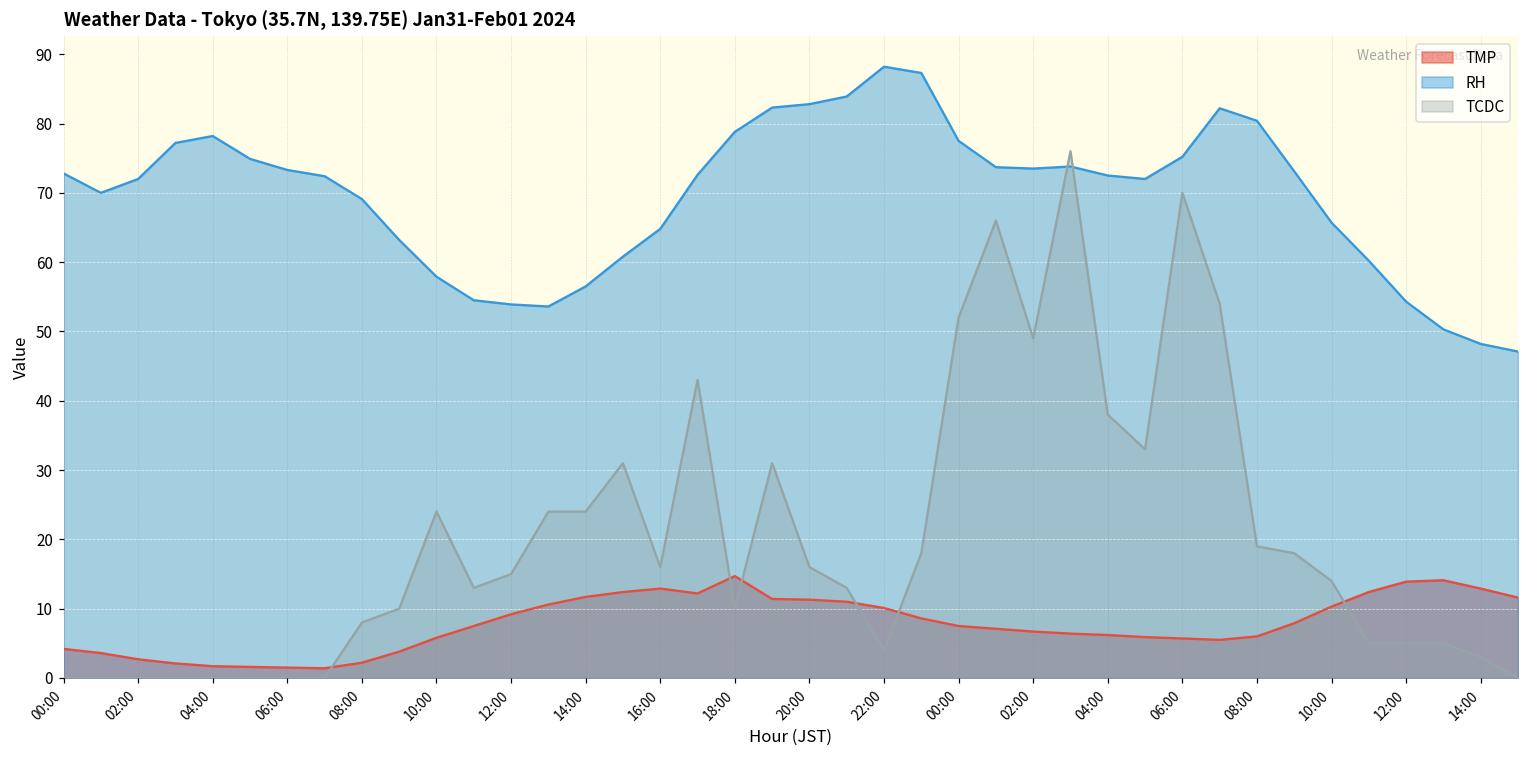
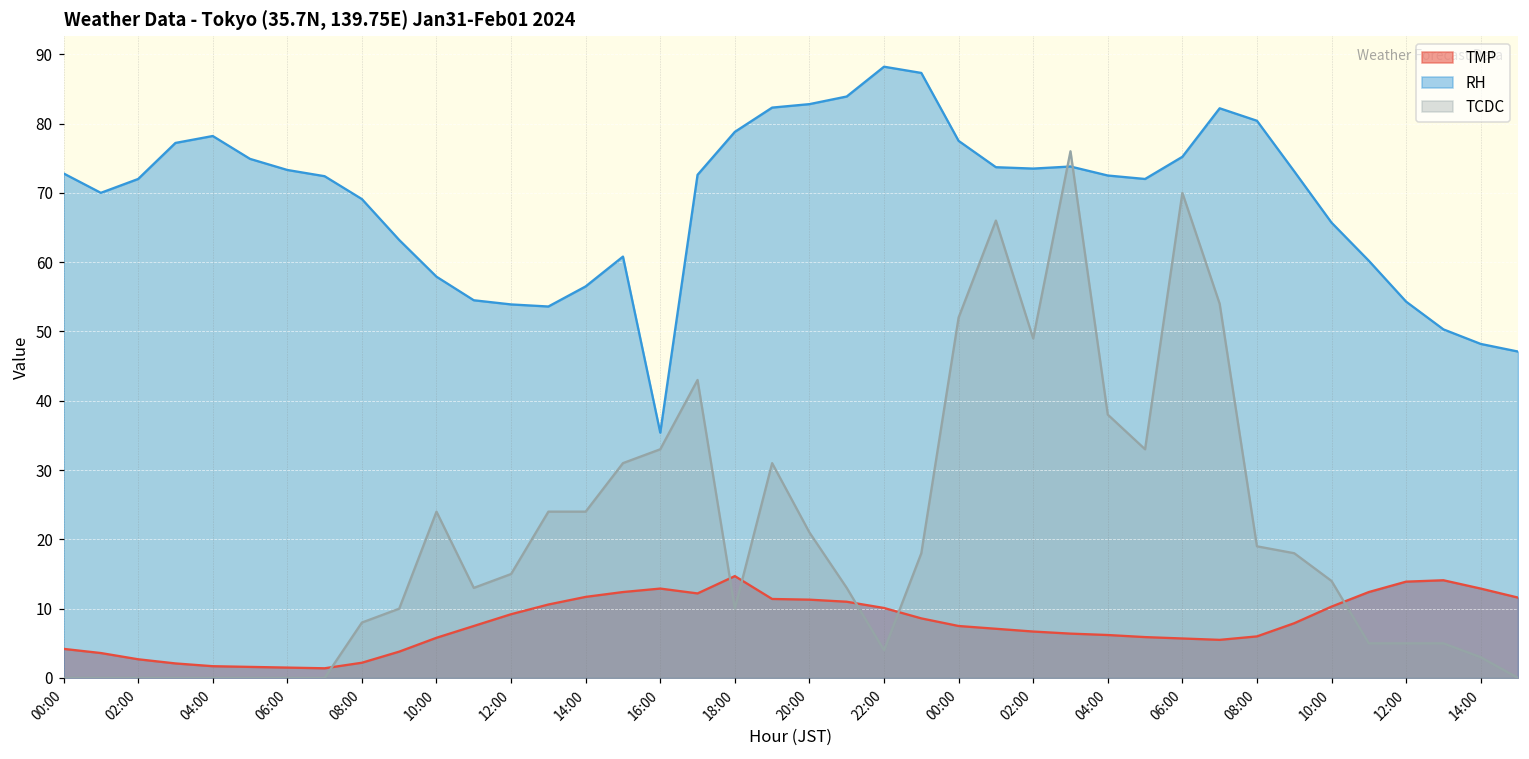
RH, 16:00: 65 -> 35
TCDC, 16:00: 16 -> 33
TCDC, 20:00: 16 -> 21
